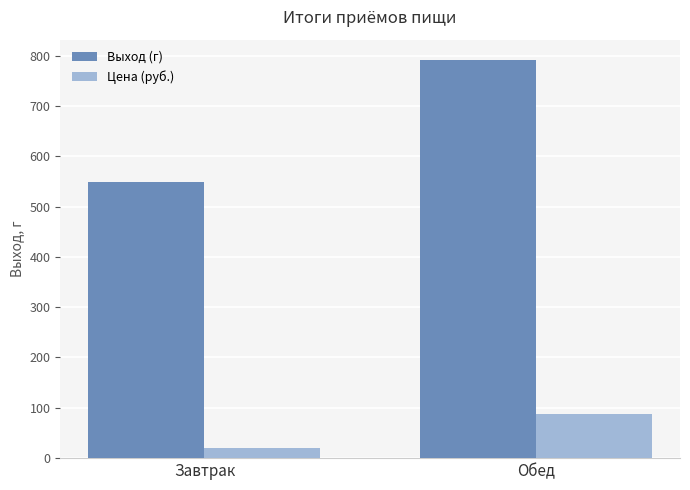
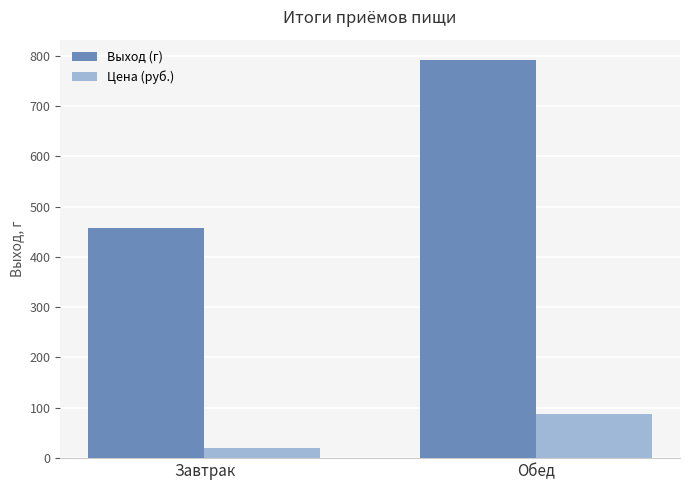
Выход (г), Завтрак: 550 -> 460
